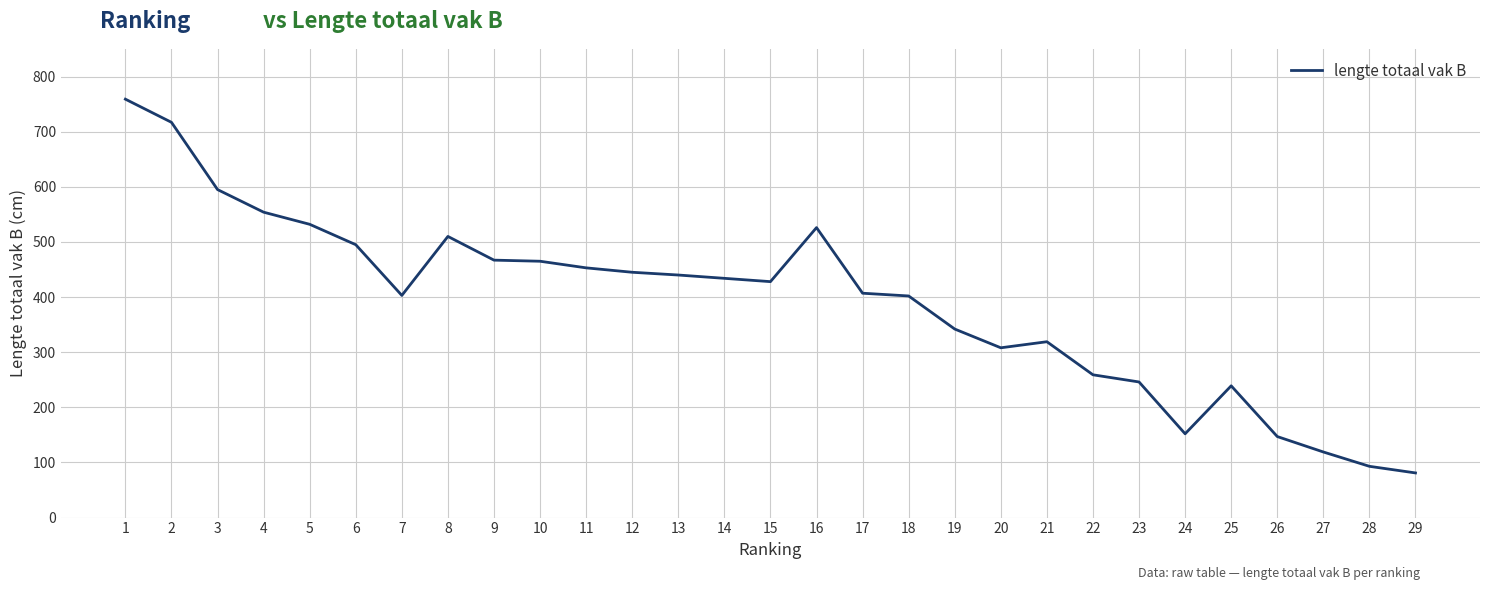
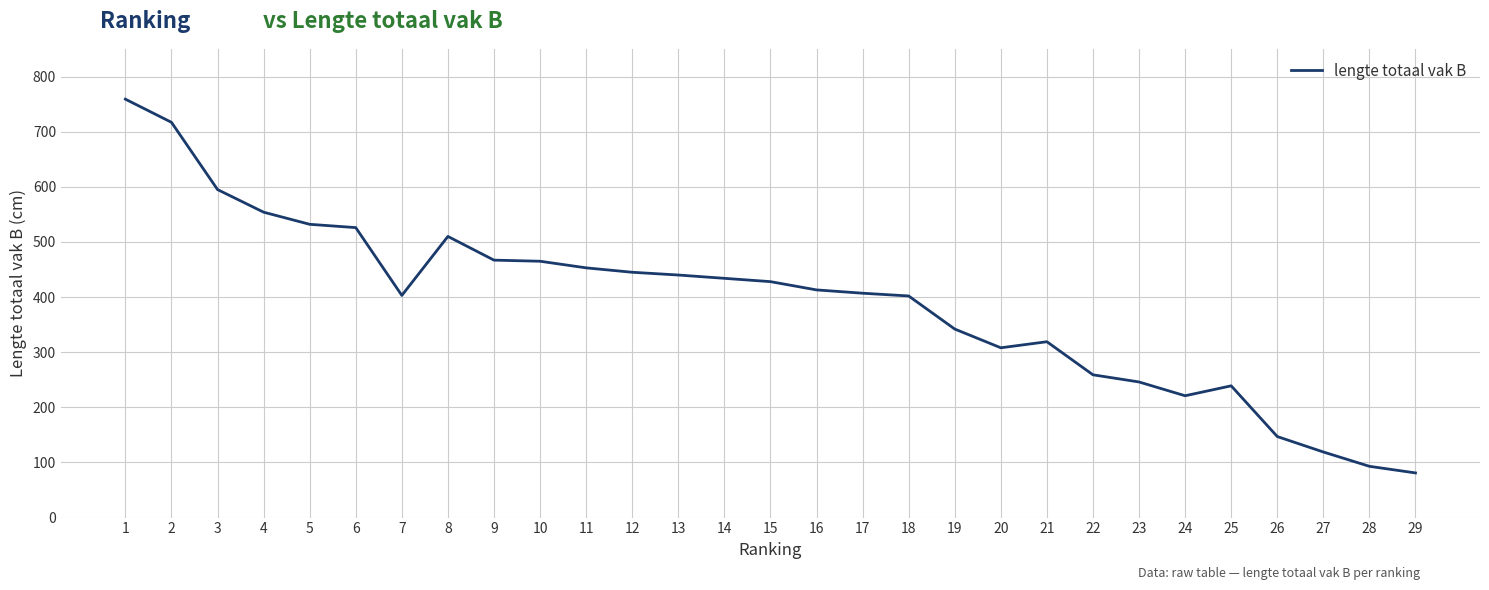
6: 500 -> 530
16: 530 -> 410
24: 150 -> 220
